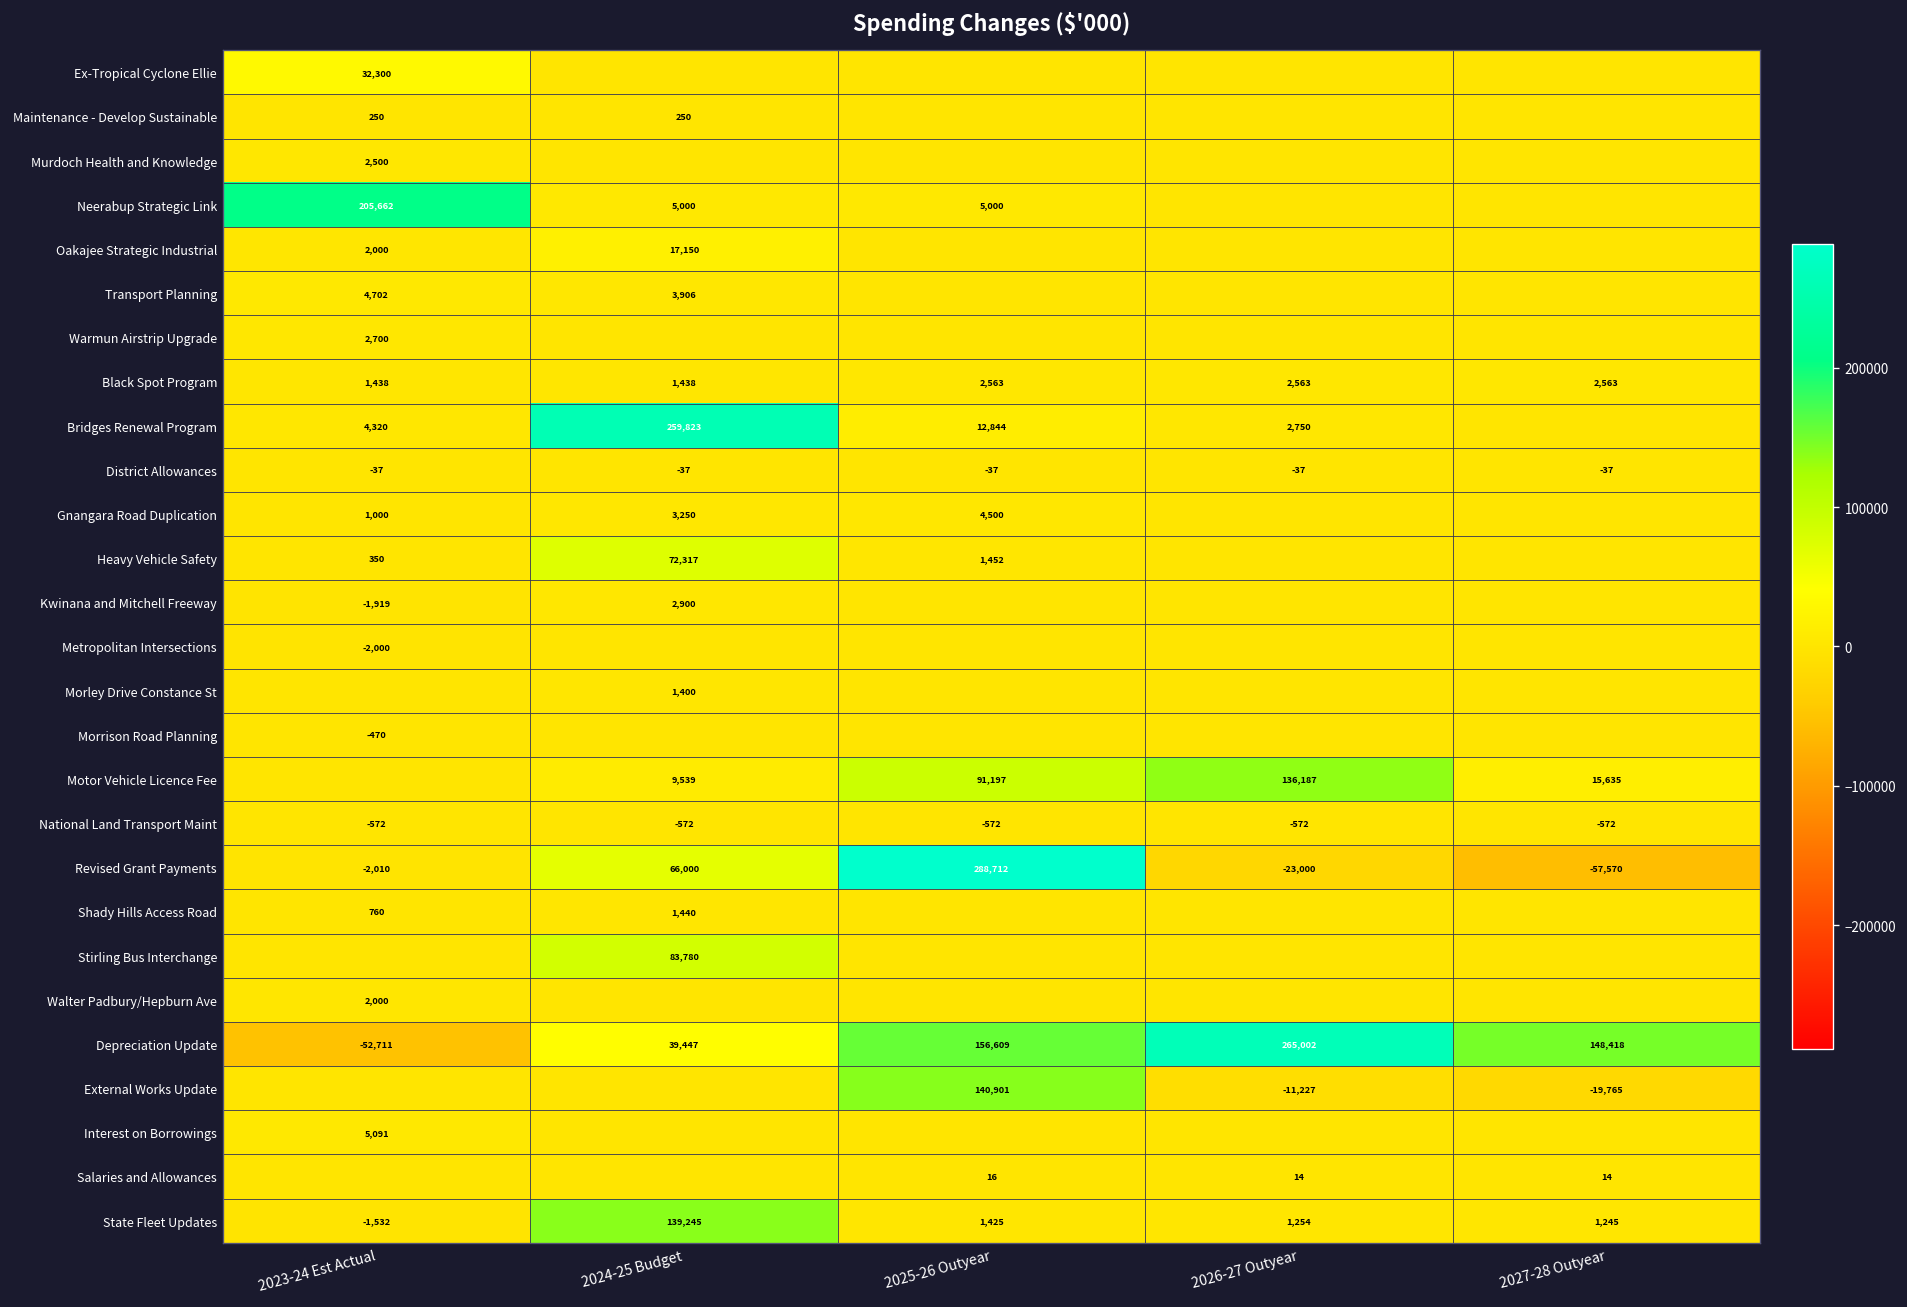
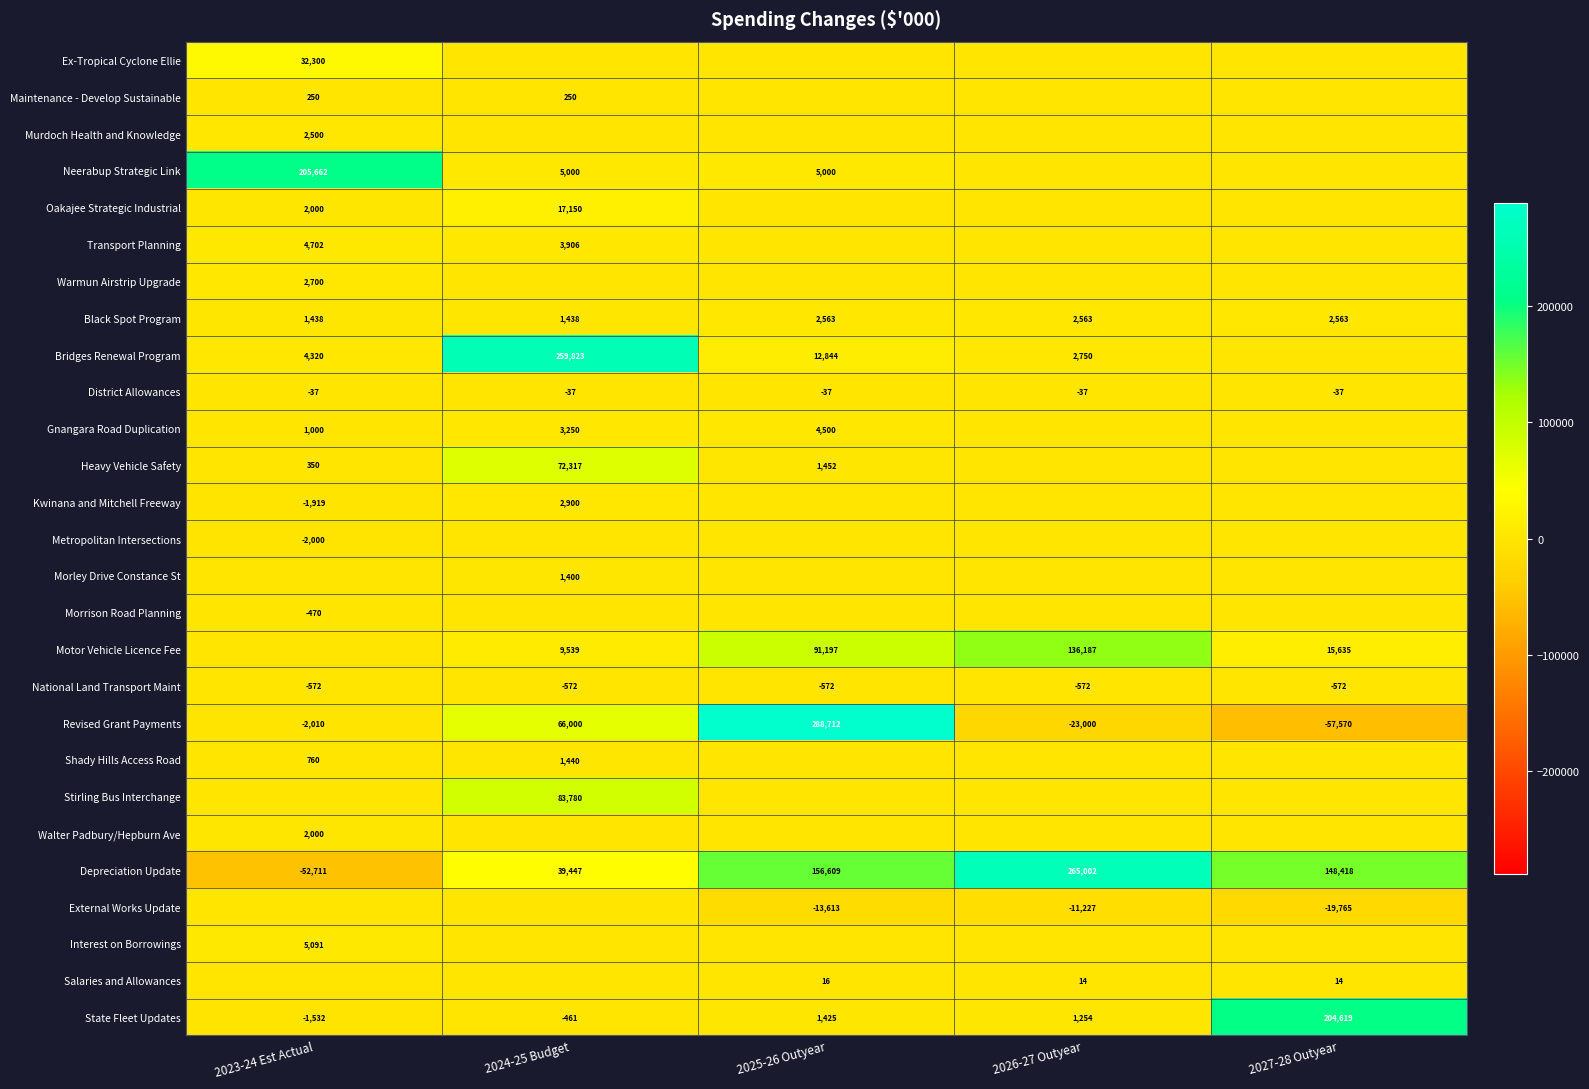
External Works Update, 2025-26 Outyear: 140,901 -> -13,613
State Fleet Updates, 2024-25 Budget: 139,245 -> -461
State Fleet Updates, 2027-28 Outyear: 1,245 -> 204,619
